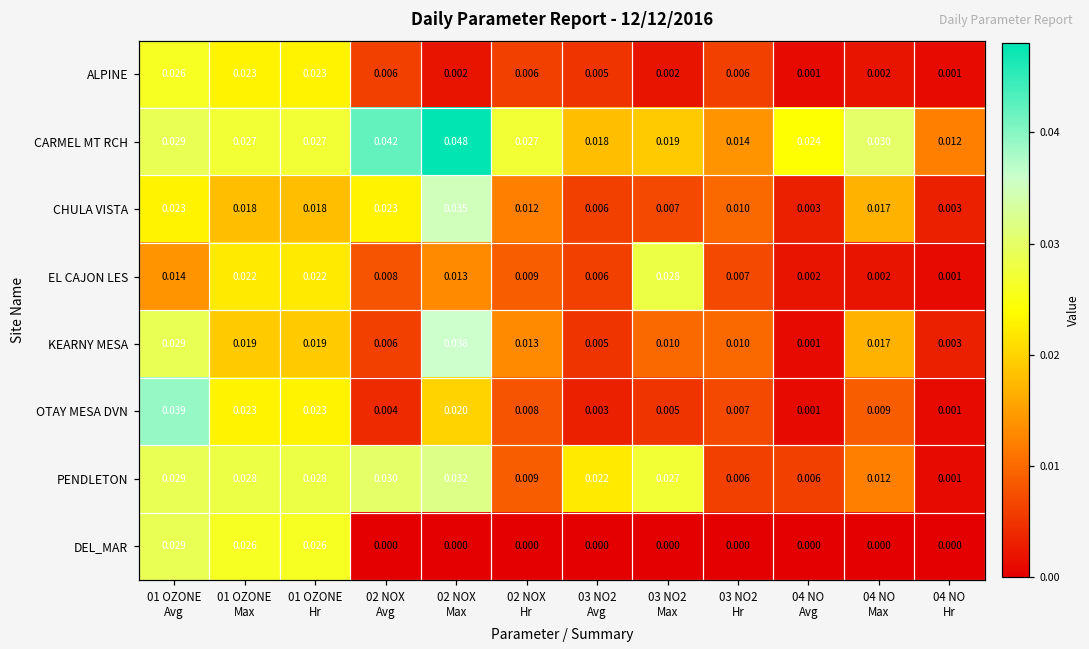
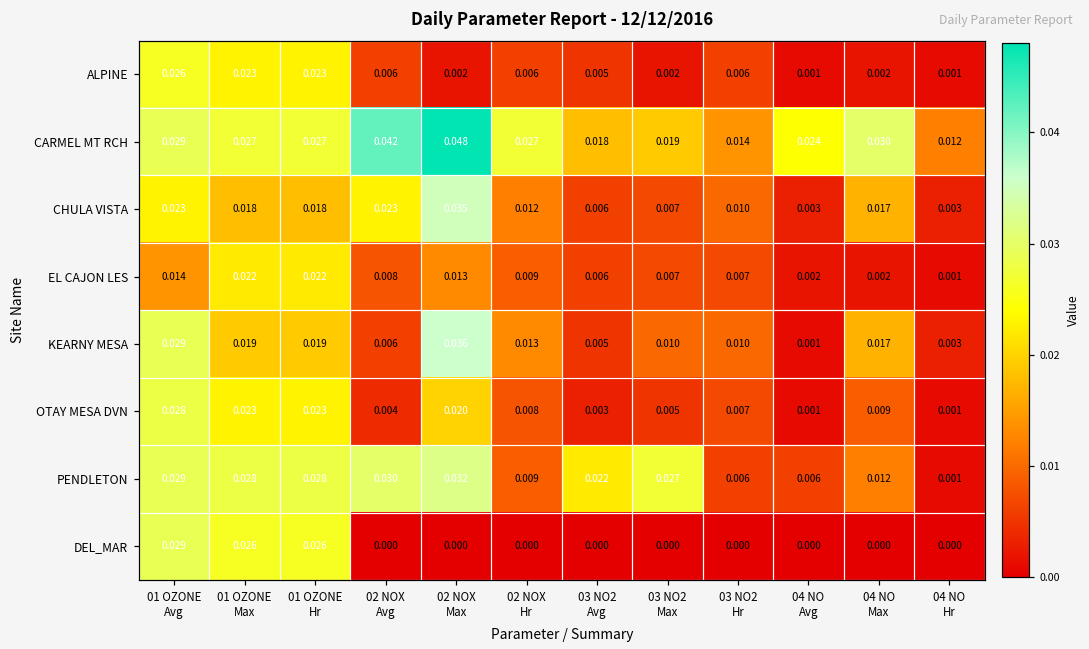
EL CAJON LES, 03 NO2 Max: 0.028 -> 0.007
OTAY MESA DVN, 01 OZONE Avg: 0.039 -> 0.028
